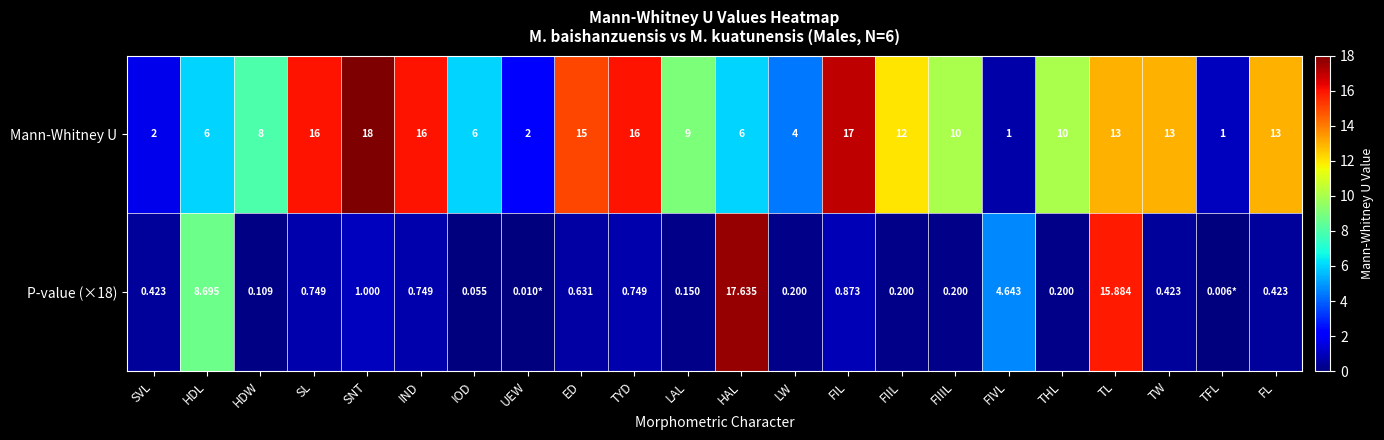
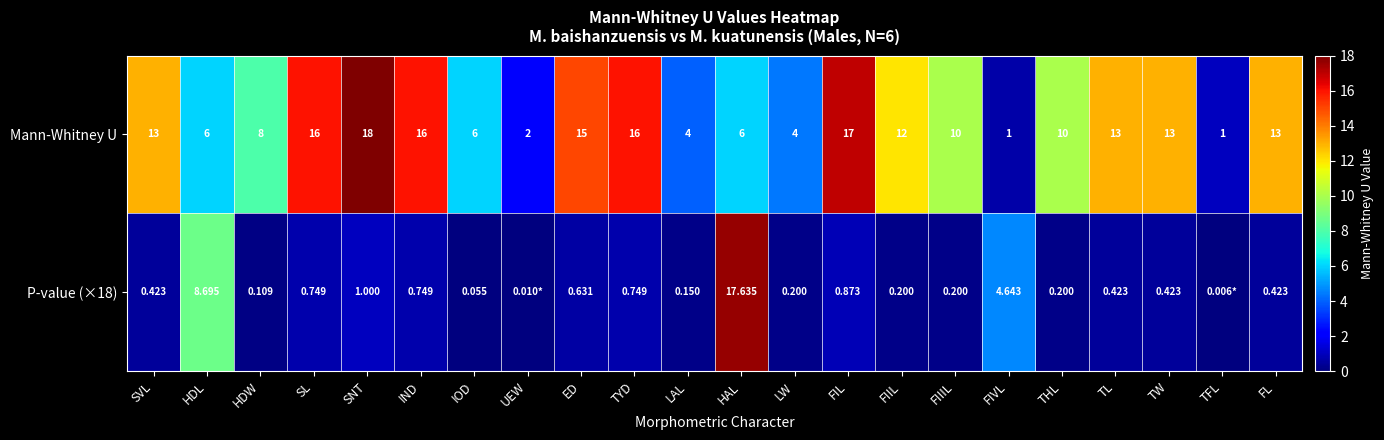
Mann-Whitney U, SVL: 2 -> 13
Mann-Whitney U, LAL: 9 -> 4
P-value (×18), TL: 15.884 -> 0.423
